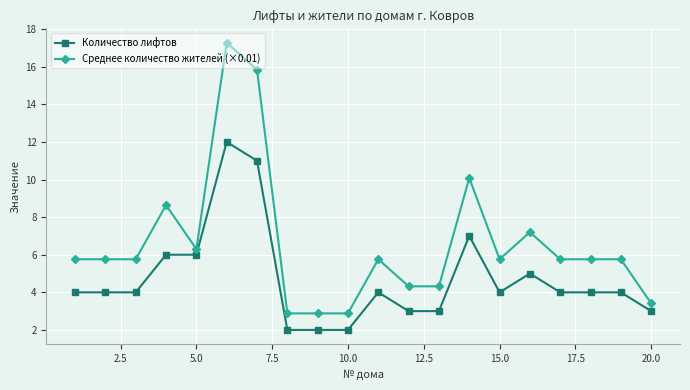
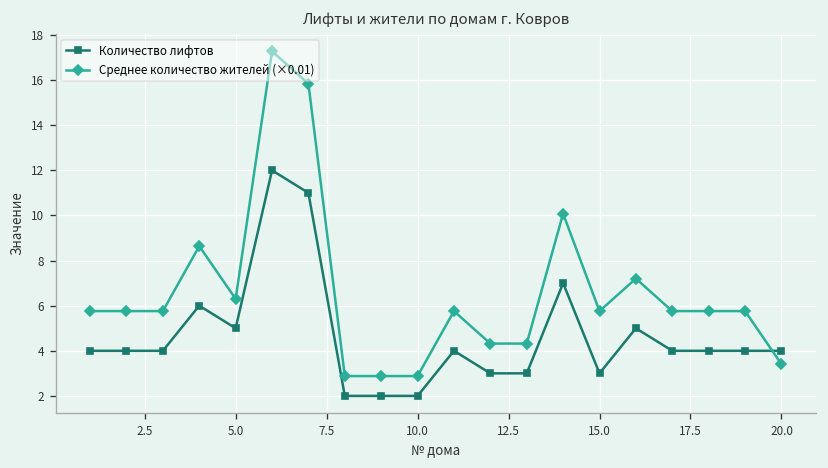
Количество лифтов, 5.0: 6 -> 5
Количество лифтов, 15.0: 4 -> 3
Количество лифтов, 20.0: 3 -> 4
